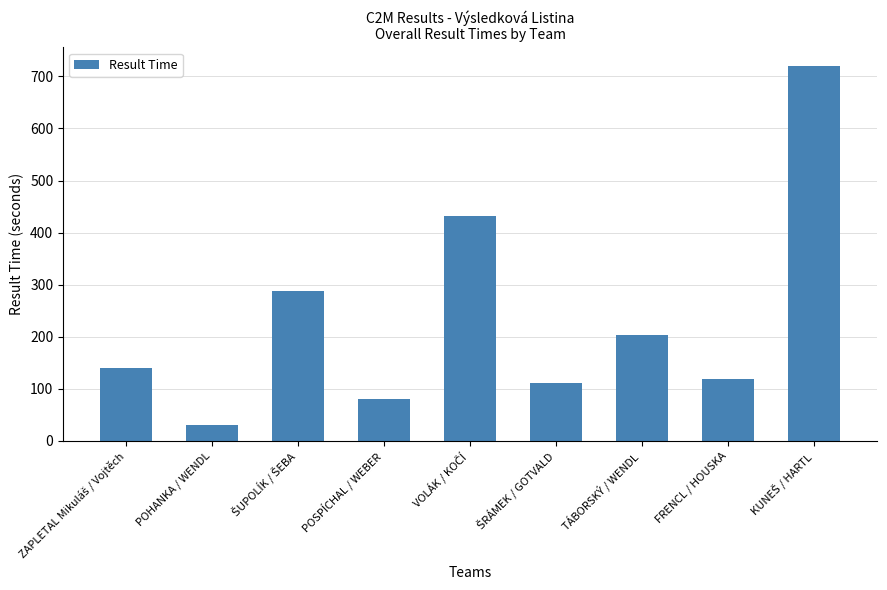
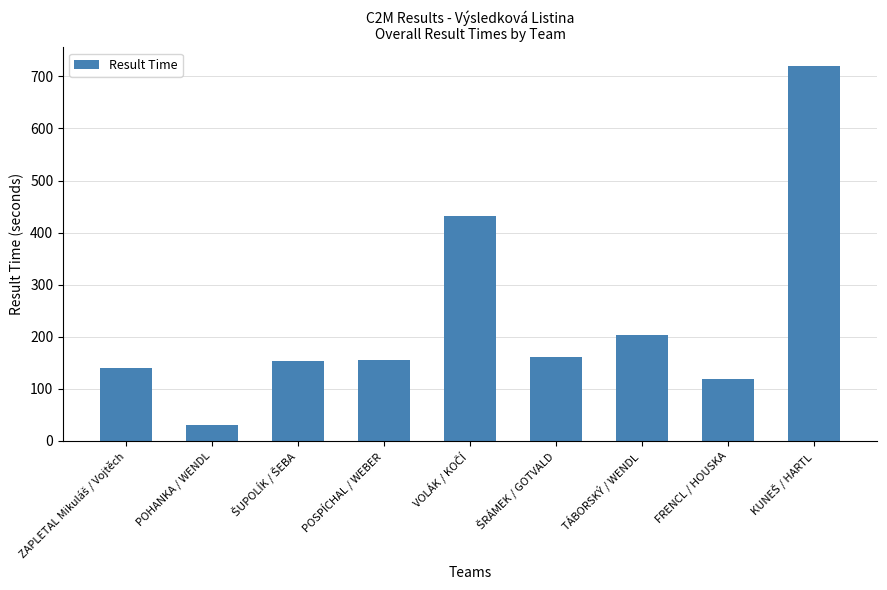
ŠUPOLÍK / ŠEBA: 290 -> 150
POSPÍCHAL / WEBER: 80 -> 160
ŠRÁMEK / GOTVALD: 110 -> 160
